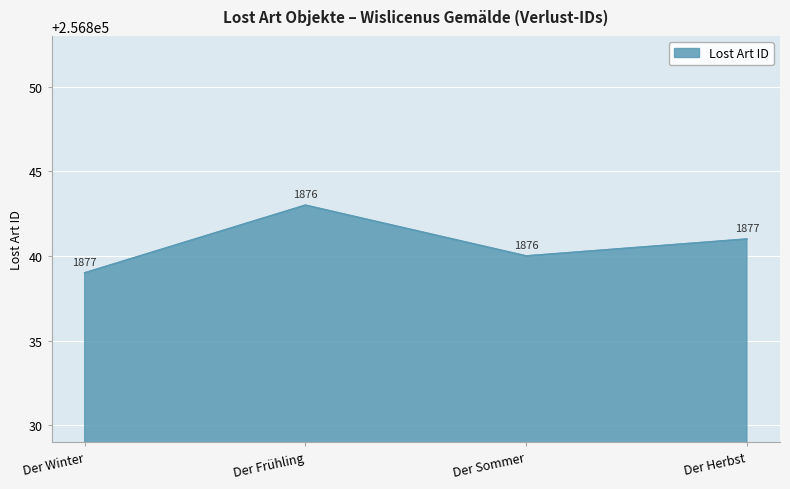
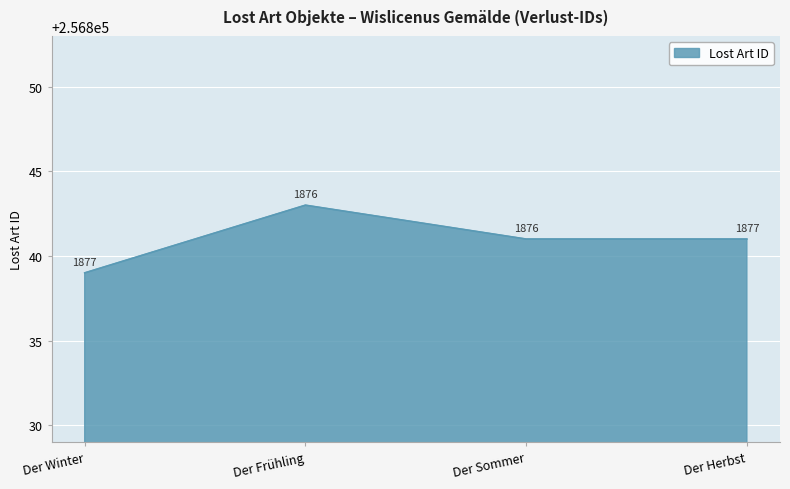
Der Sommer: 256840 -> 256841
